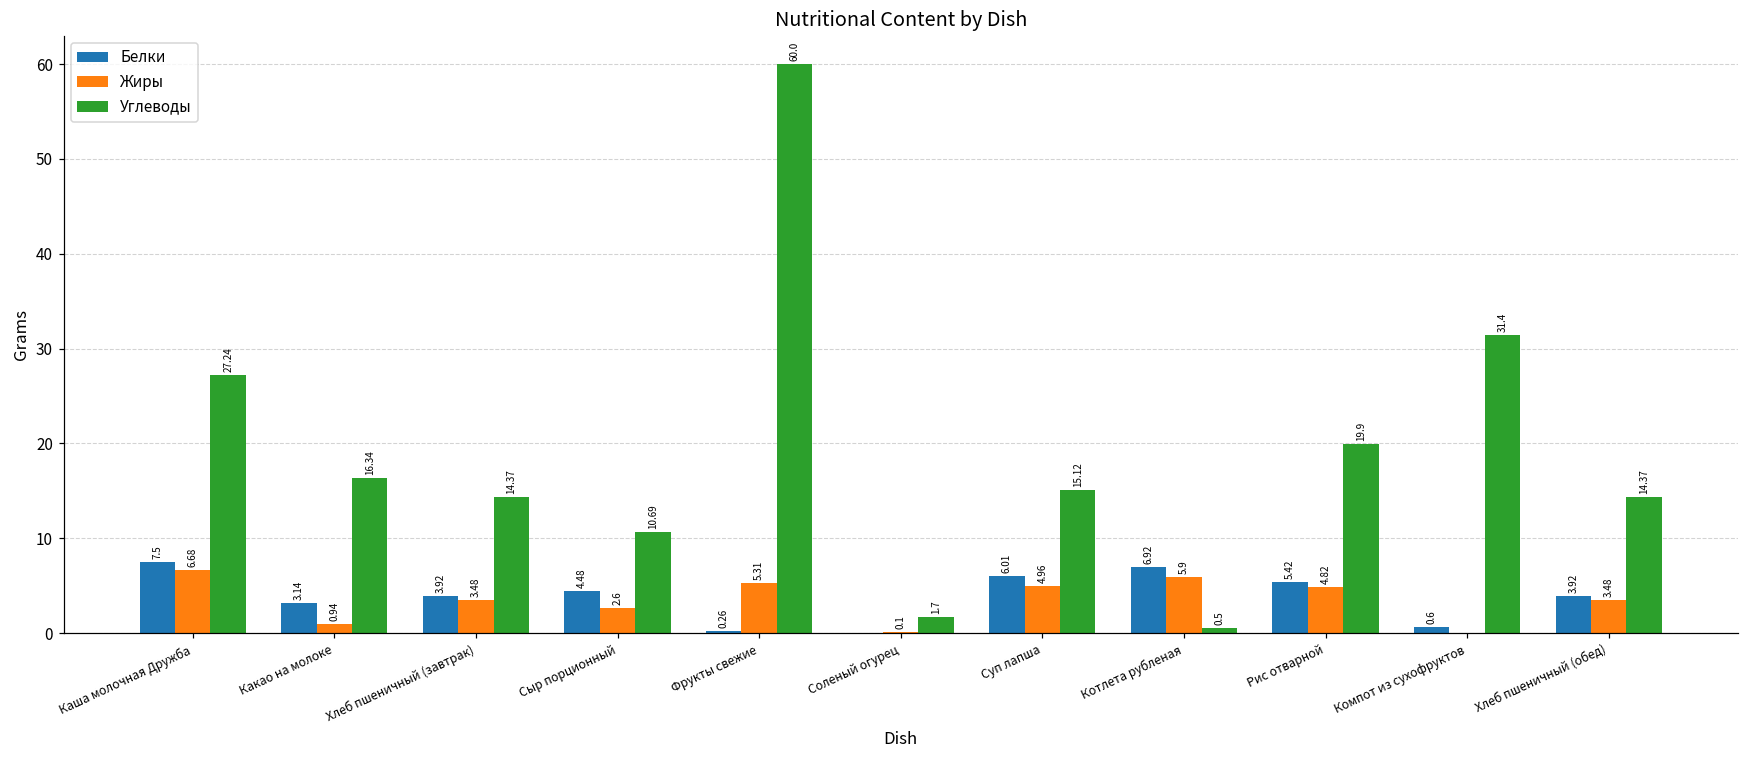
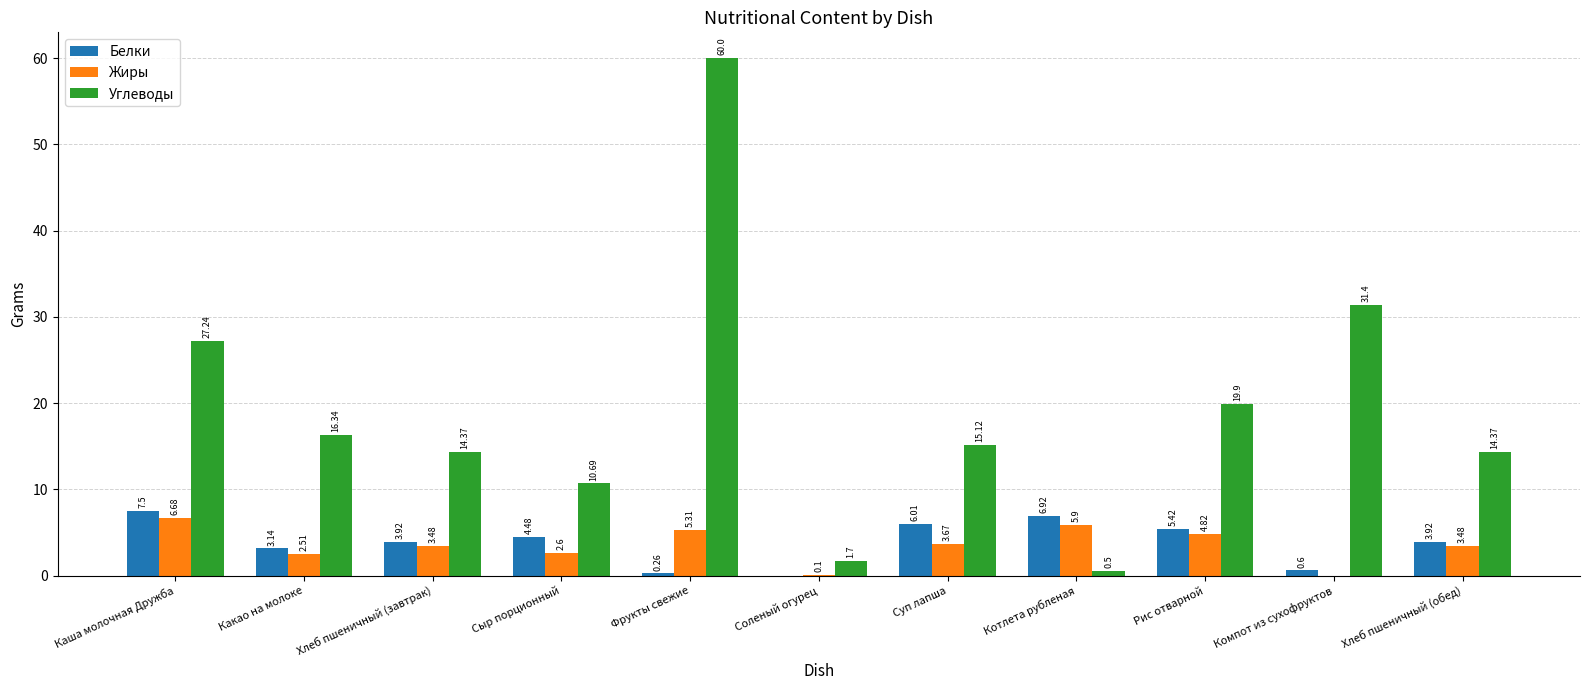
Жиры, Какао на молоке: 0.94 -> 2.51
Жиры, Суп лапша: 4.96 -> 3.67
